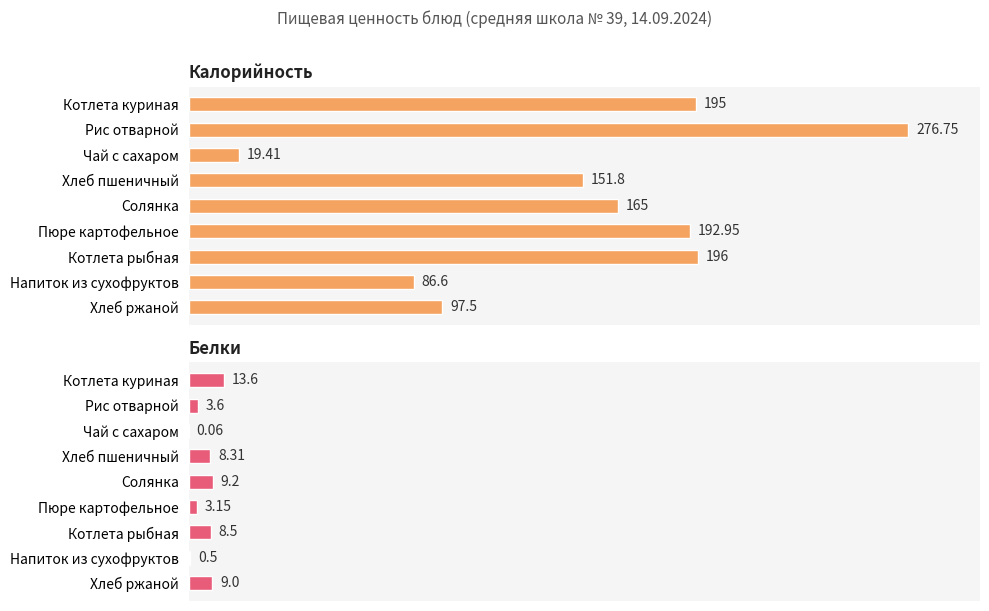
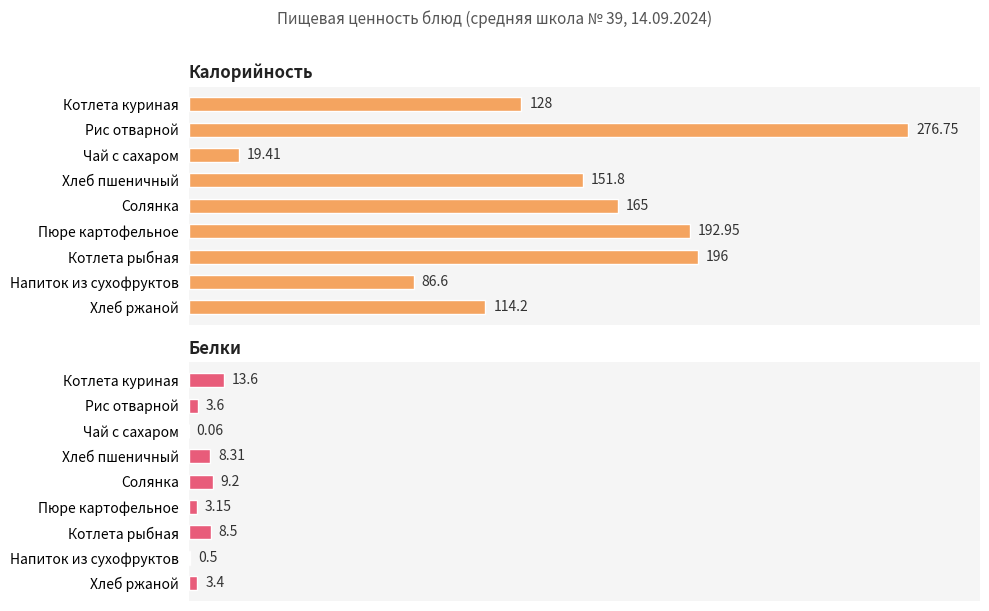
Калорийность, Котлета куриная: 195 -> 128
Калорийность, Хлеб ржаной: 97.5 -> 114.2
Белки, Хлеб ржаной: 9.0 -> 3.4
